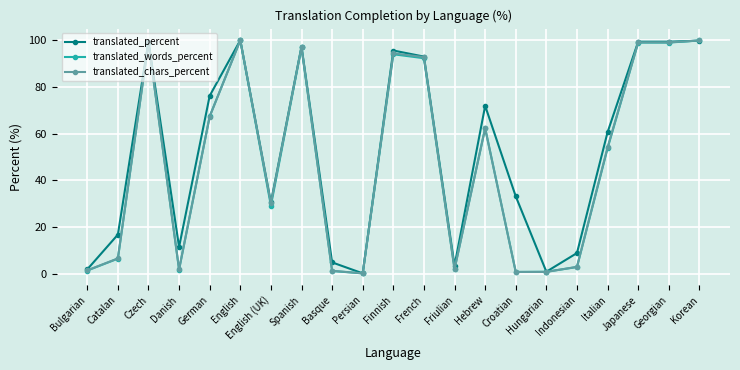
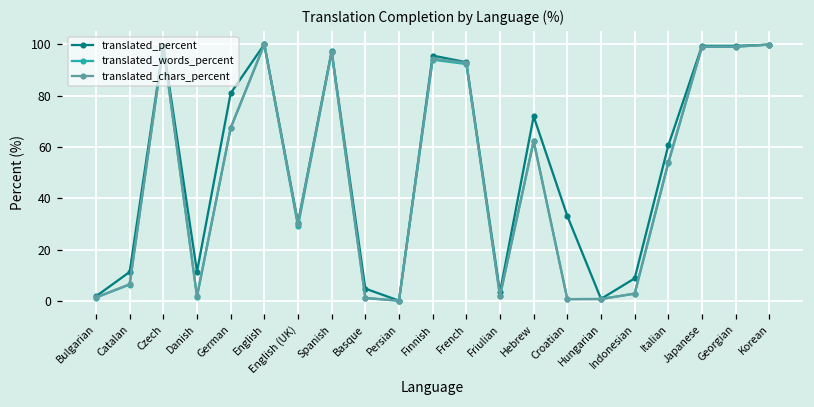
translated_percent, Catalan: 17 -> 11
translated_percent, German: 76 -> 81
